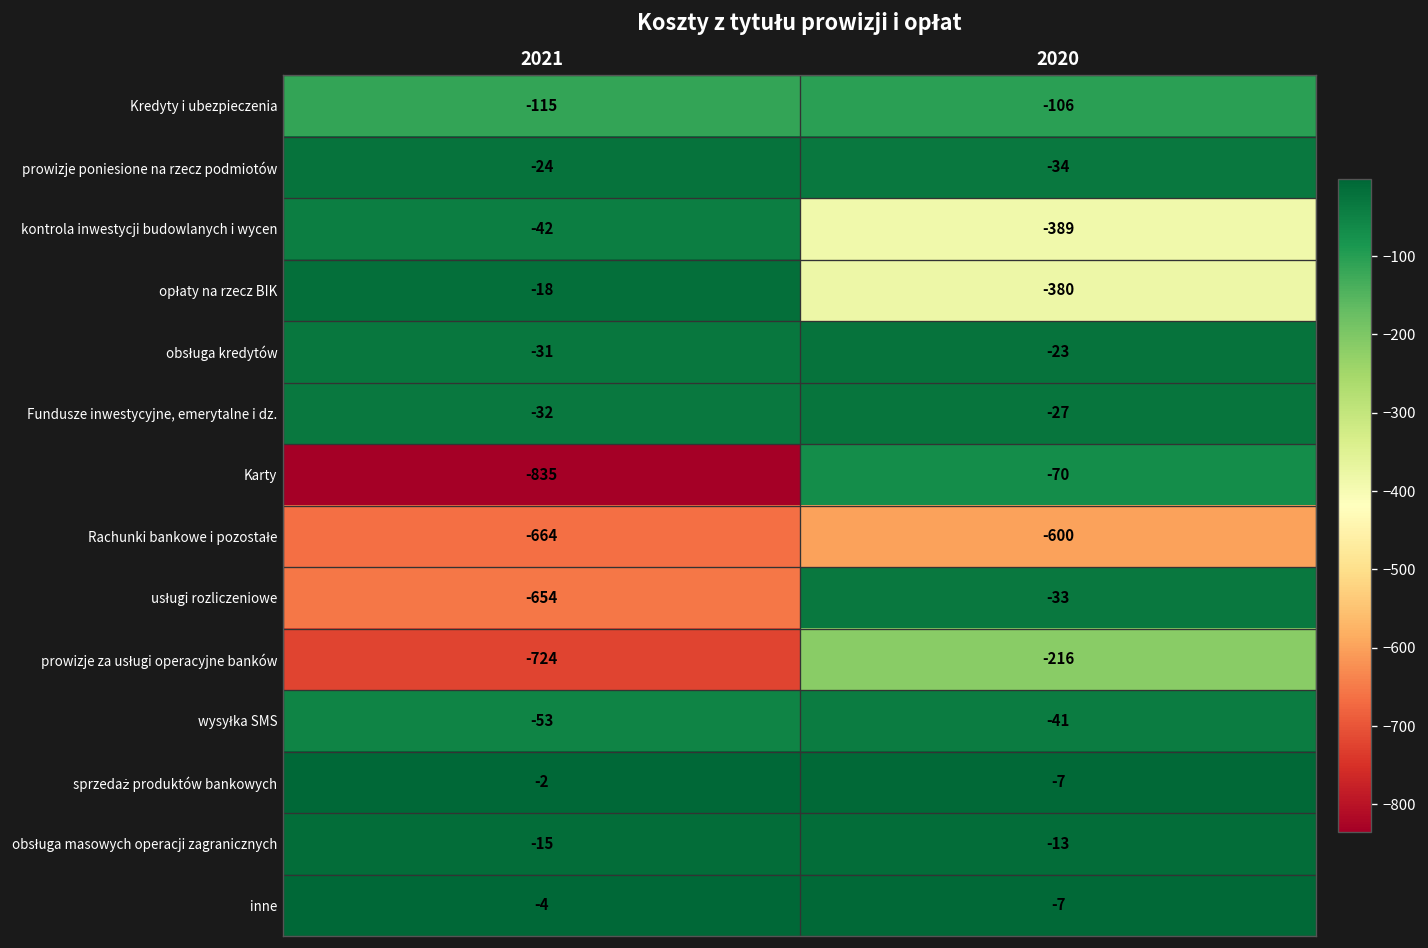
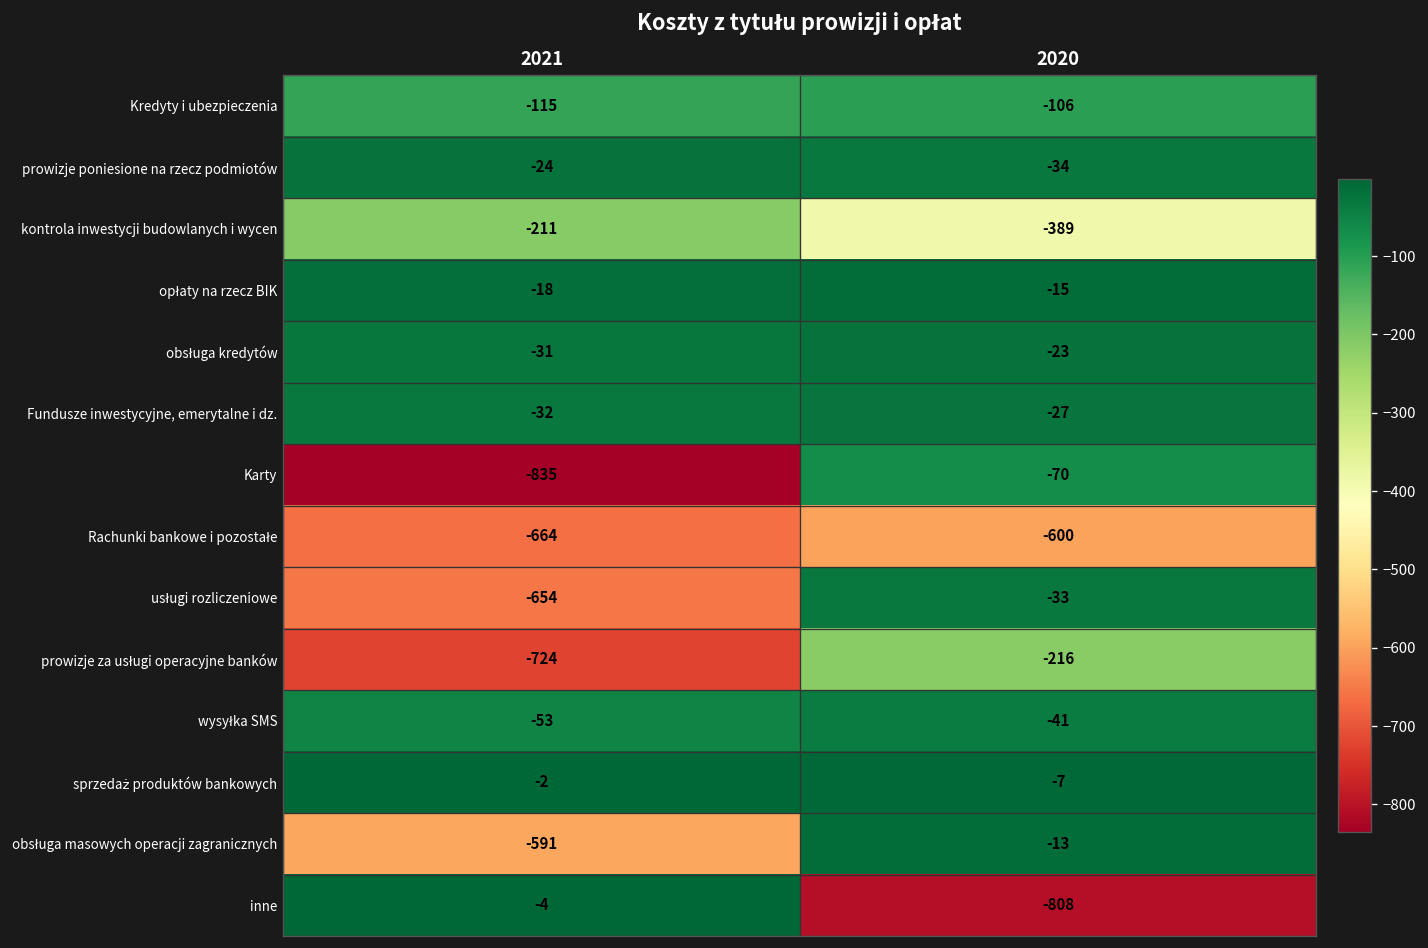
kontrola inwestycji budowlanych i wycen, 2021: -42 -> -211
opłaty na rzecz BIK, 2020: -380 -> -15
obsługa masowych operacji zagranicznych, 2021: -15 -> -591
inne, 2020: -7 -> -808
